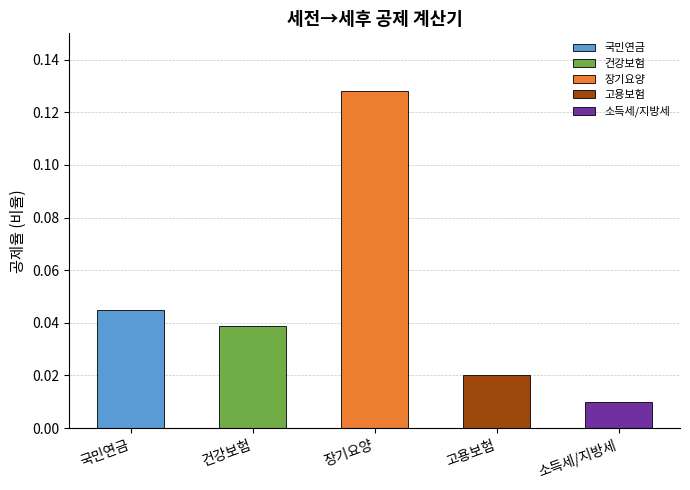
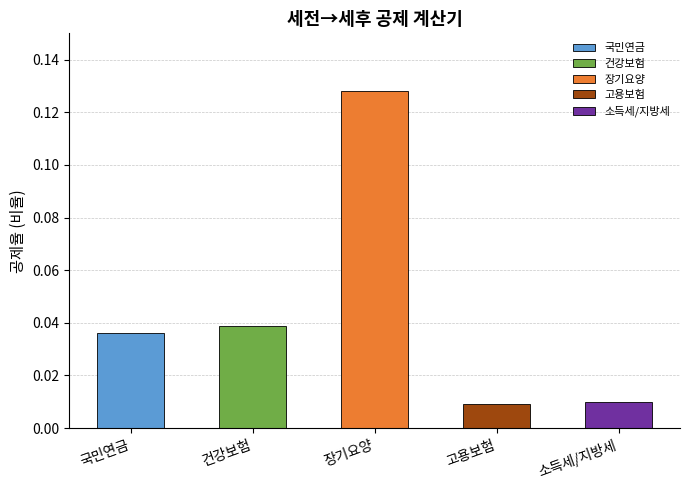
국민연금: 0.045 -> 0.036
고용보험: 0.020 -> 0.009
